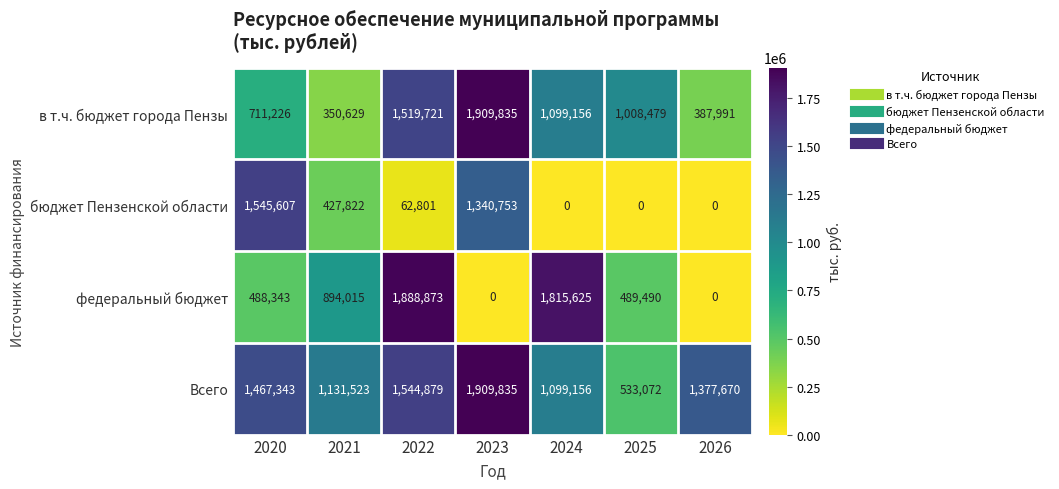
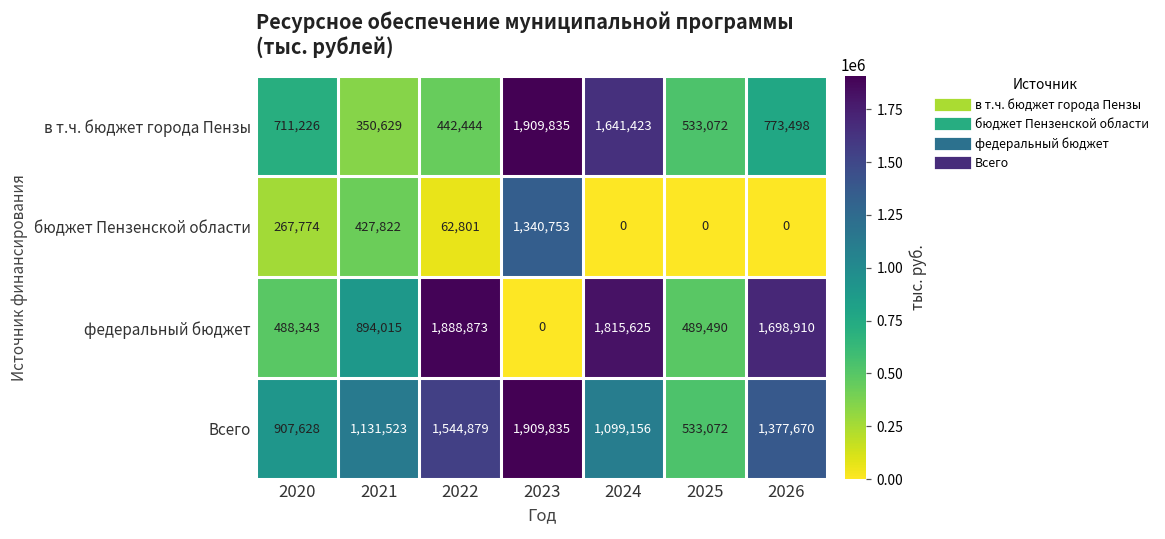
в т.ч. бюджет города Пензы, 2022: 1,519,721 -> 442,444
в т.ч. бюджет города Пензы, 2024: 1,099,156 -> 1,641,423
в т.ч. бюджет города Пензы, 2025: 1,008,479 -> 533,072
в т.ч. бюджет города Пензы, 2026: 387,991 -> 773,498
бюджет Пензенской области, 2020: 1,545,607 -> 267,774
федеральный бюджет, 2026: 0 -> 1,698,910
Всего, 2020: 1,467,343 -> 907,628
